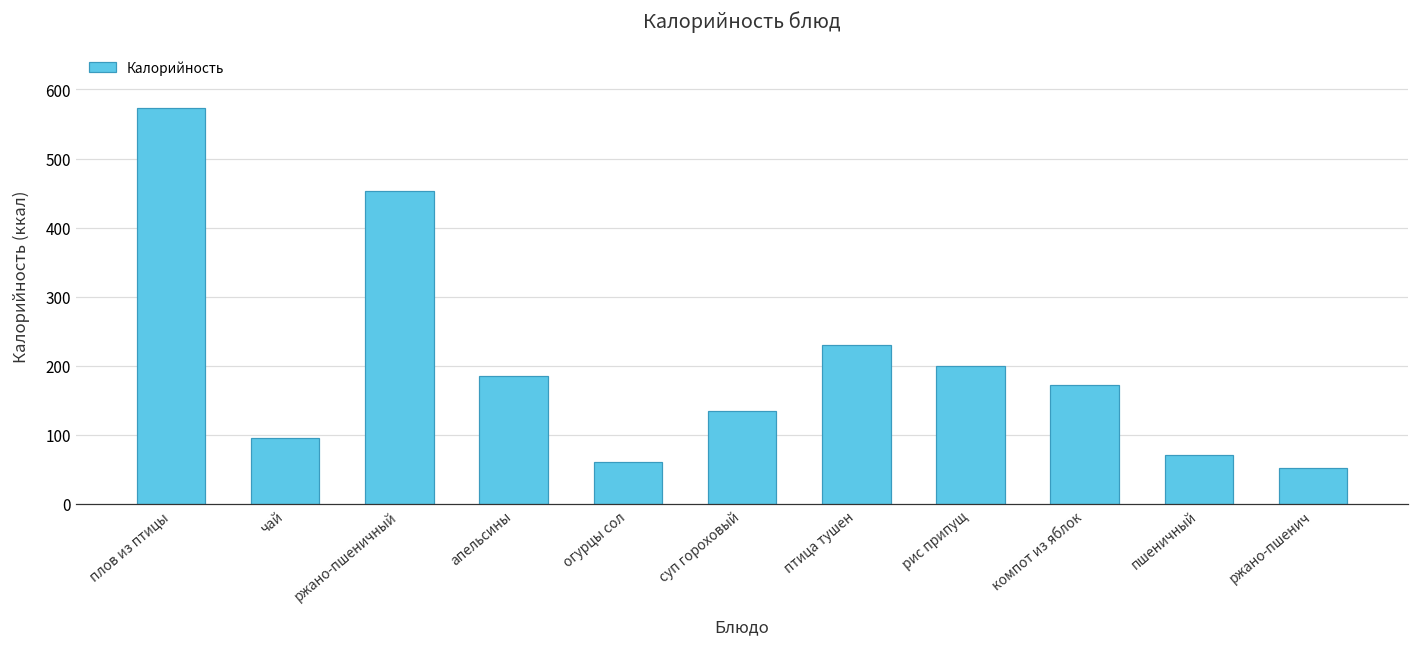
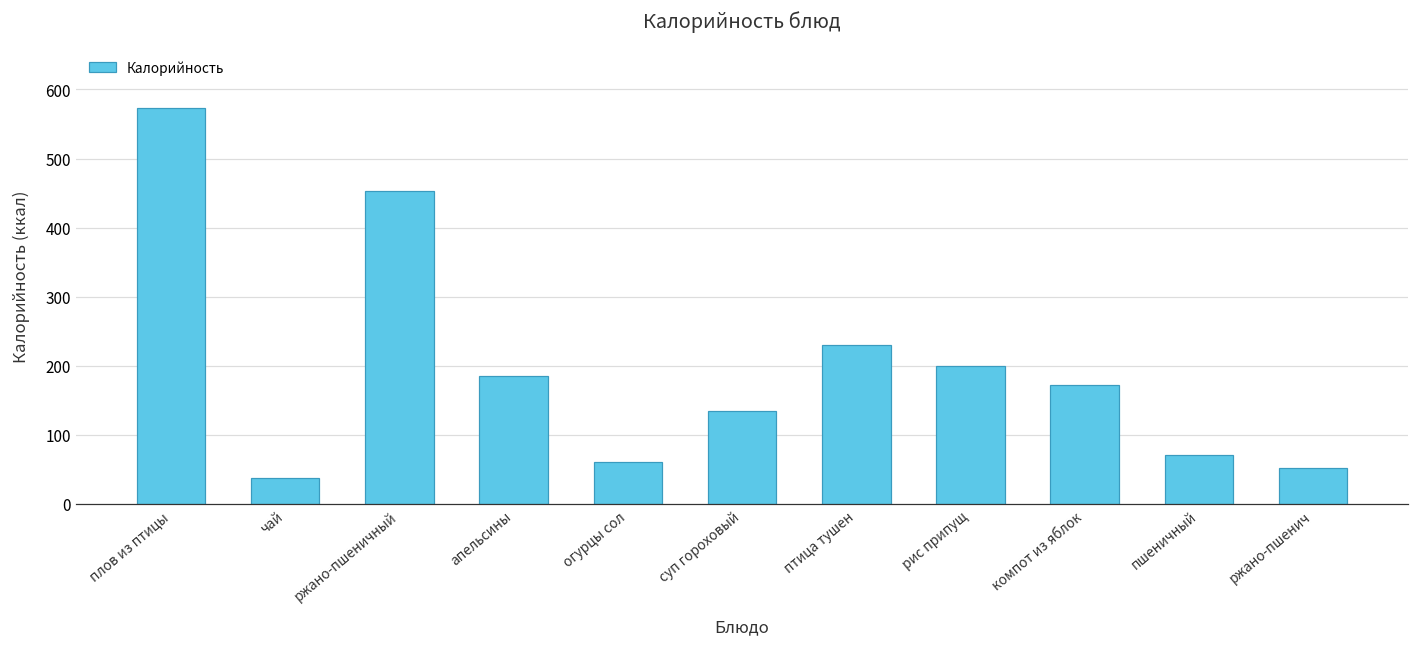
чай: 90 -> 40
